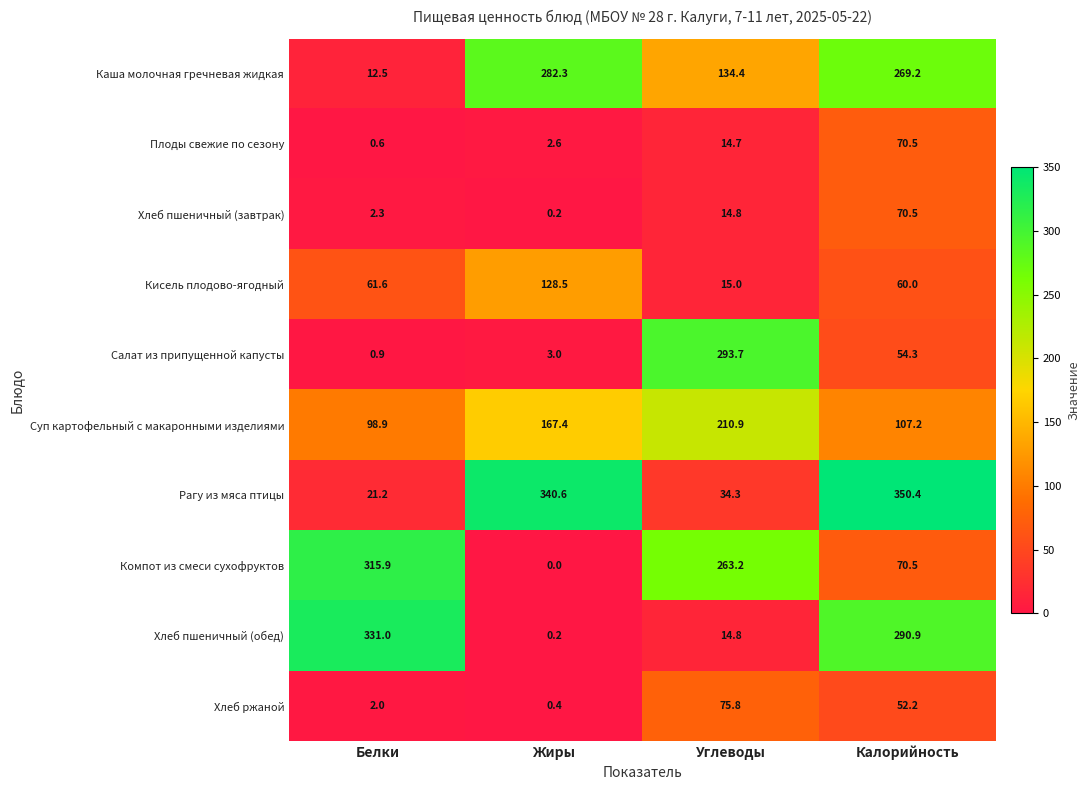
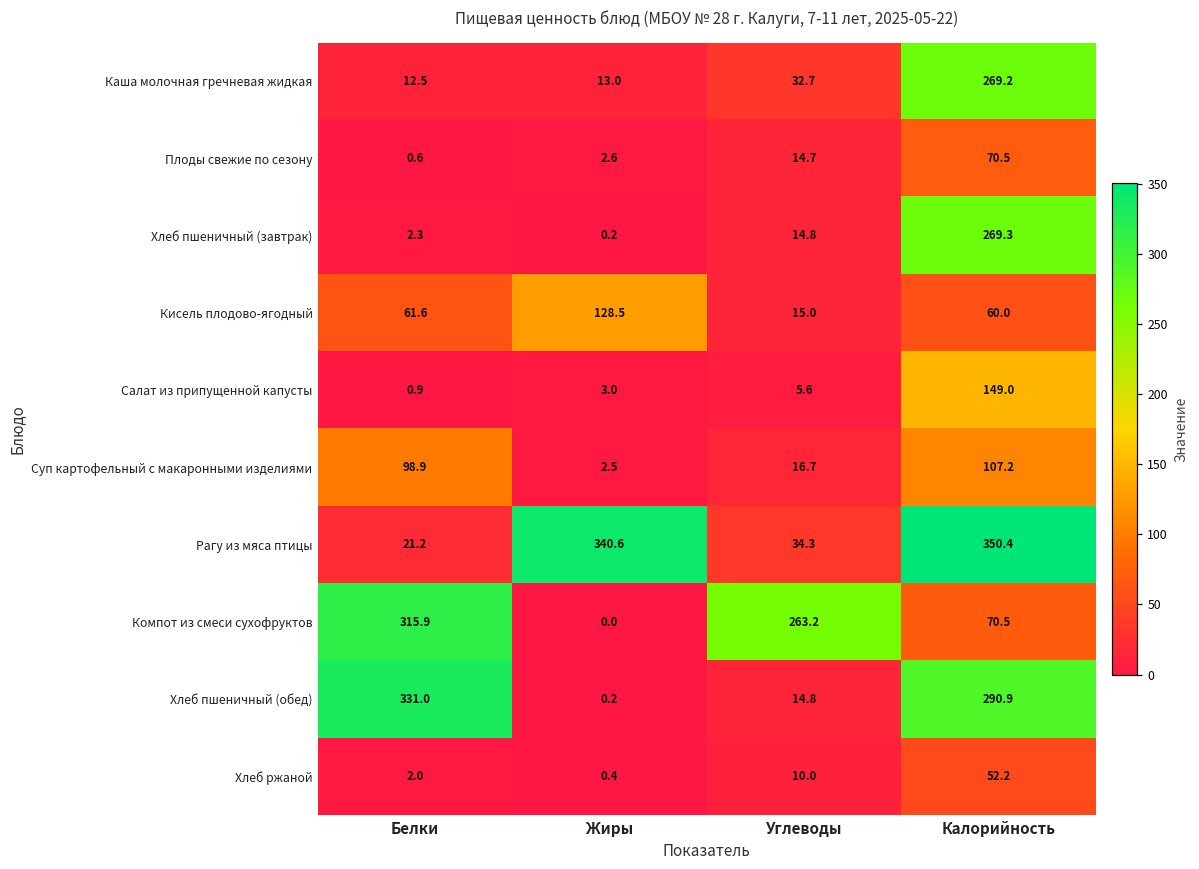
Каша молочная гречневая жидкая, Жиры: 282.3 -> 13.0
Каша молочная гречневая жидкая, Углеводы: 134.4 -> 32.7
Хлеб пшеничный (завтрак), Калорийность: 70.5 -> 269.3
Салат из припущенной капусты, Углеводы: 293.7 -> 5.6
Салат из припущенной капусты, Калорийность: 54.3 -> 149.0
Суп картофельный с макаронными изделиями, Жиры: 167.4 -> 2.5
Суп картофельный с макаронными изделиями, Углеводы: 210.9 -> 16.7
Хлеб ржаной, Углеводы: 75.8 -> 10.0
